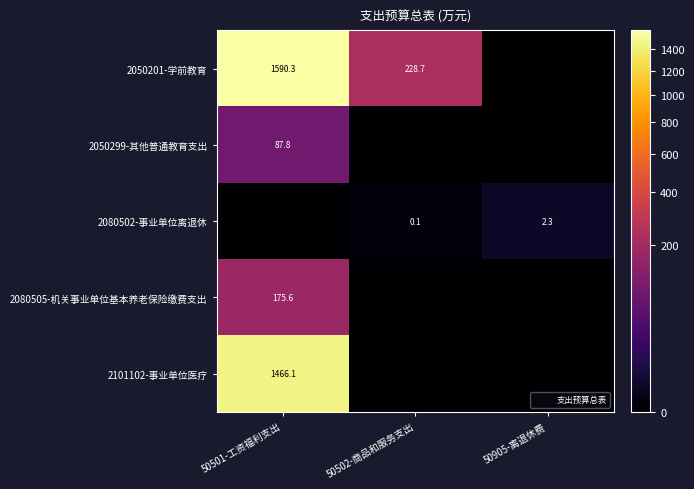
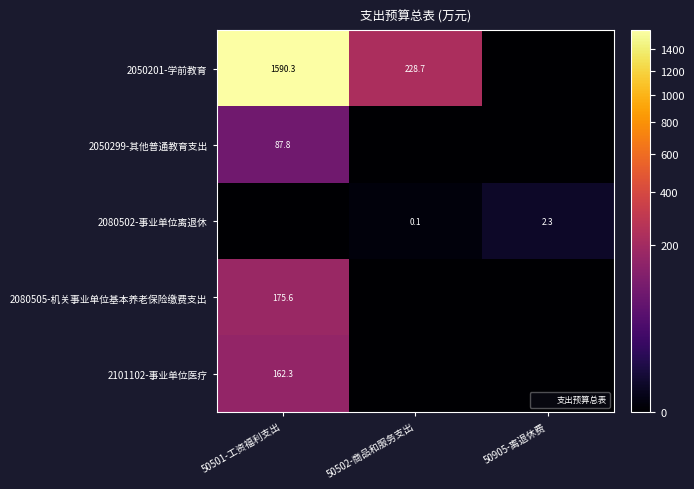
2101102-事业单位医疗, 50501-工资福利支出: 1466.1 -> 162.3
